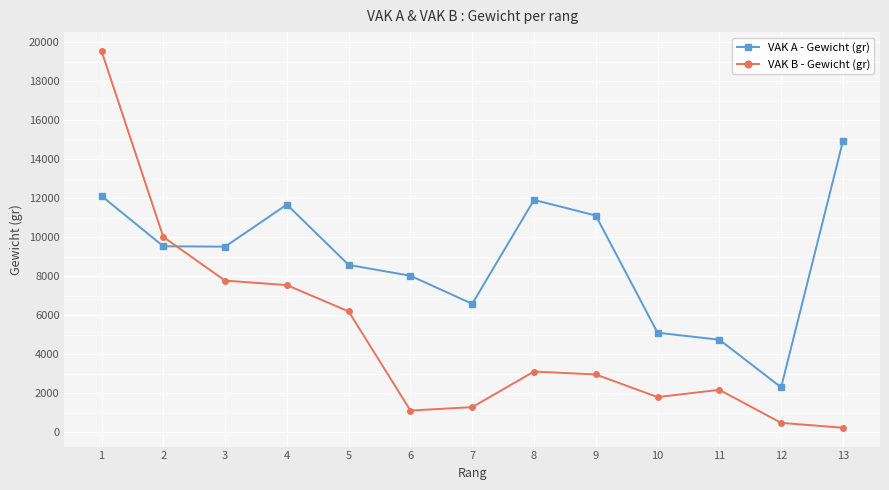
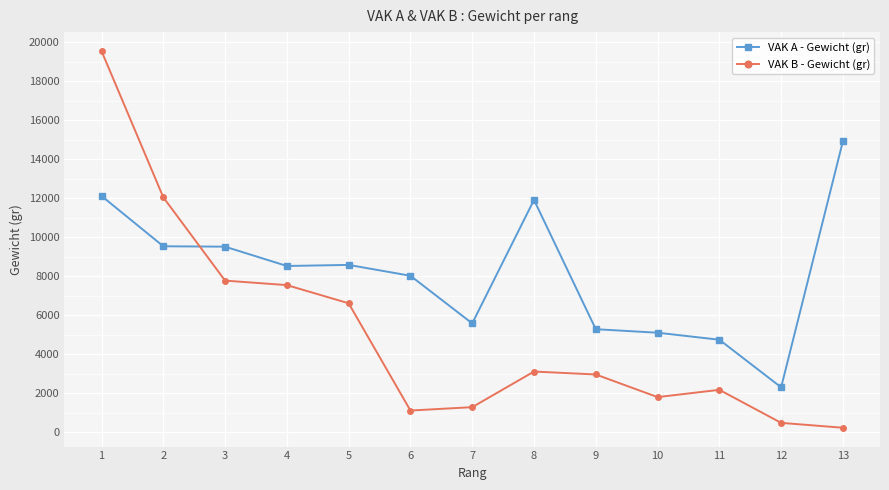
VAK B - Gewicht (gr), 2: 10000 -> 12100
VAK A - Gewicht (gr), 4: 11700 -> 8500
VAK B - Gewicht (gr), 5: 6200 -> 6600
VAK A - Gewicht (gr), 7: 6600 -> 5600
VAK A - Gewicht (gr), 9: 11100 -> 5300
